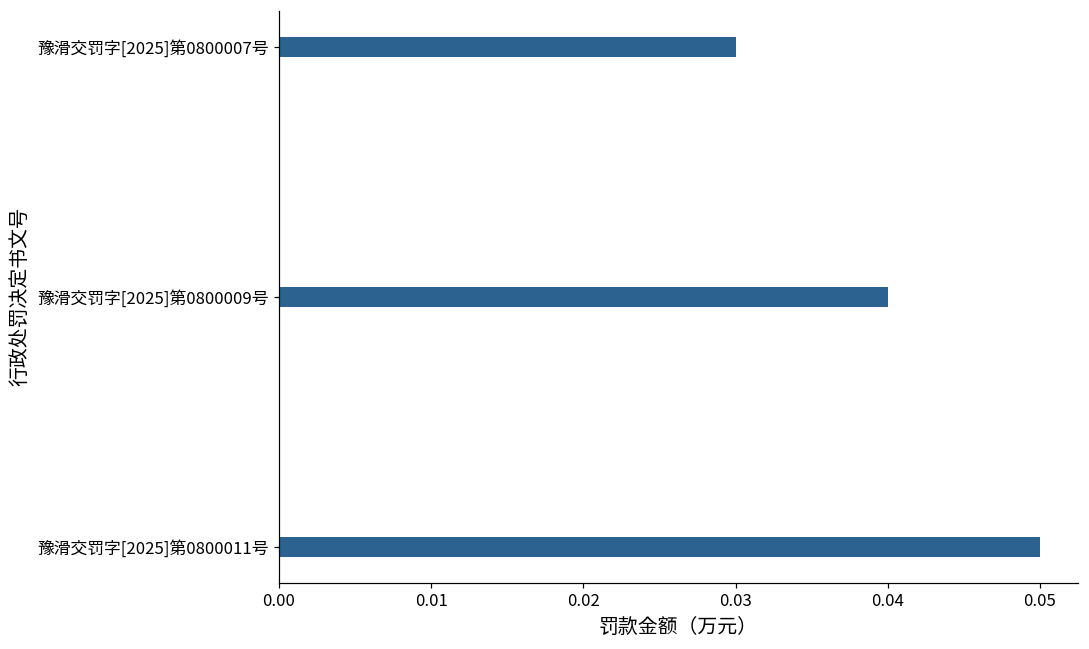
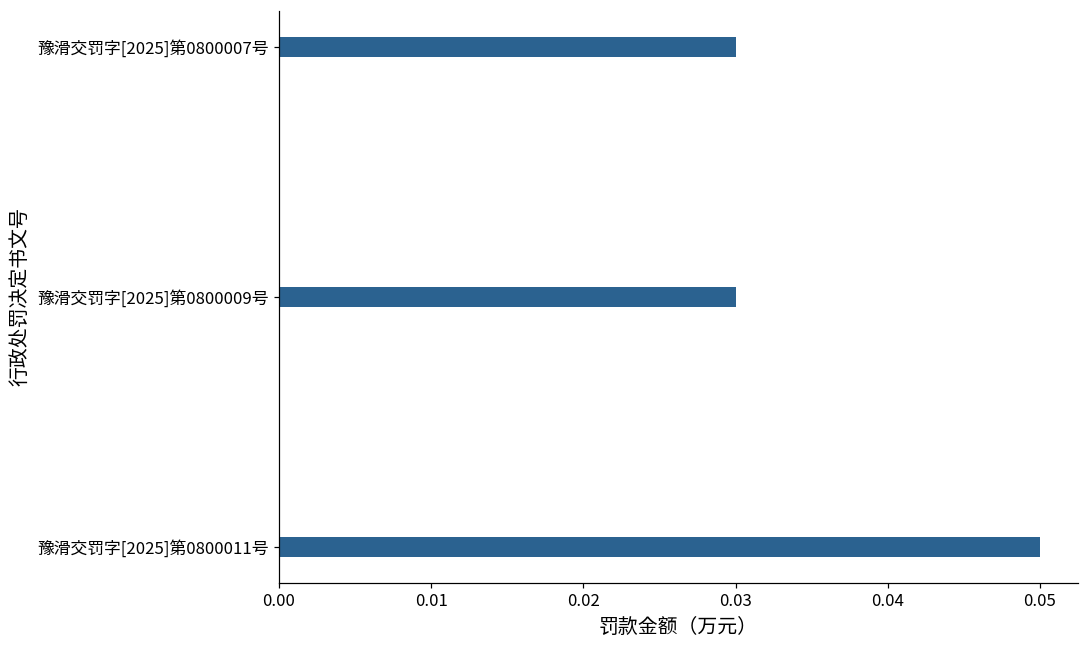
豫滑交罚字[2025]第0800009号: 0.04 -> 0.03
